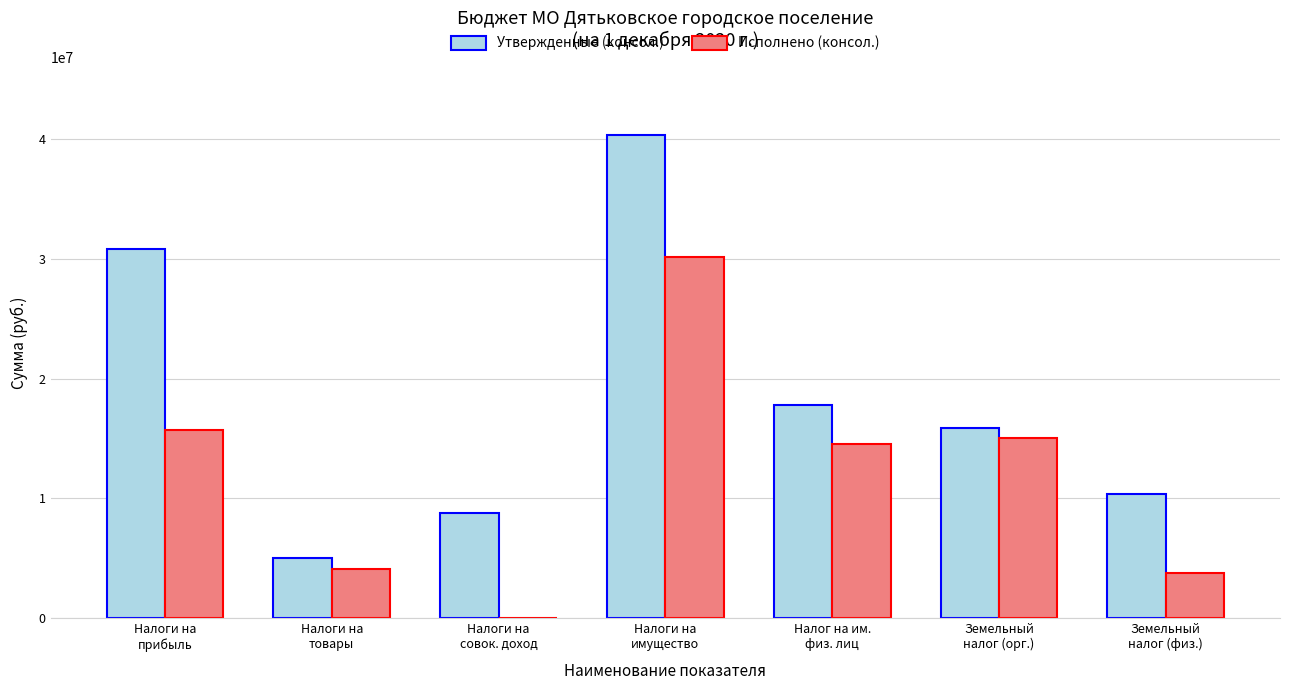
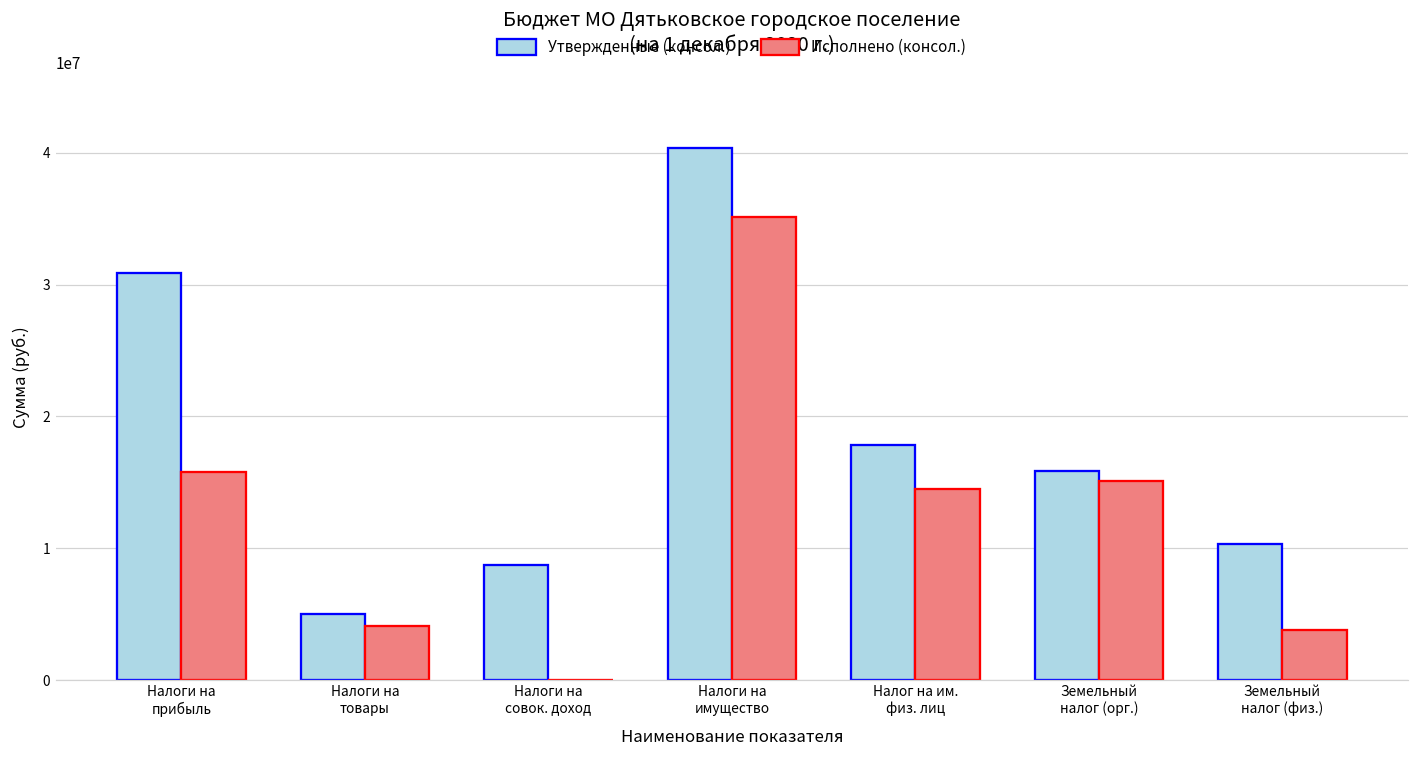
Исполнено (консол.), Налоги на имущество: 30200000 -> 35100000
